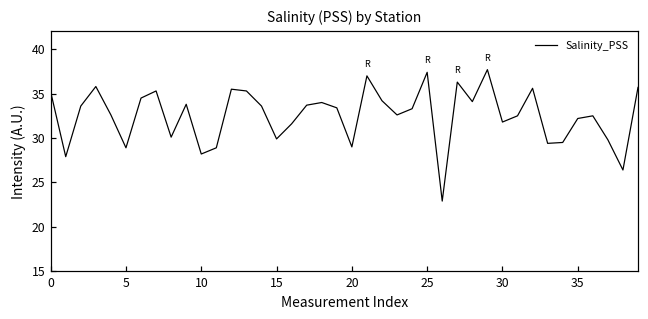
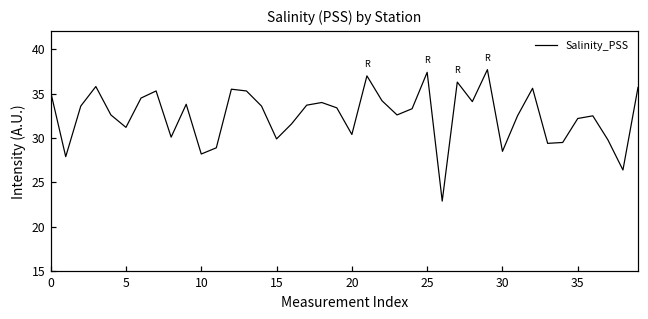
5: 29 -> 31
20: 29 -> 30
30: 32 -> 29
